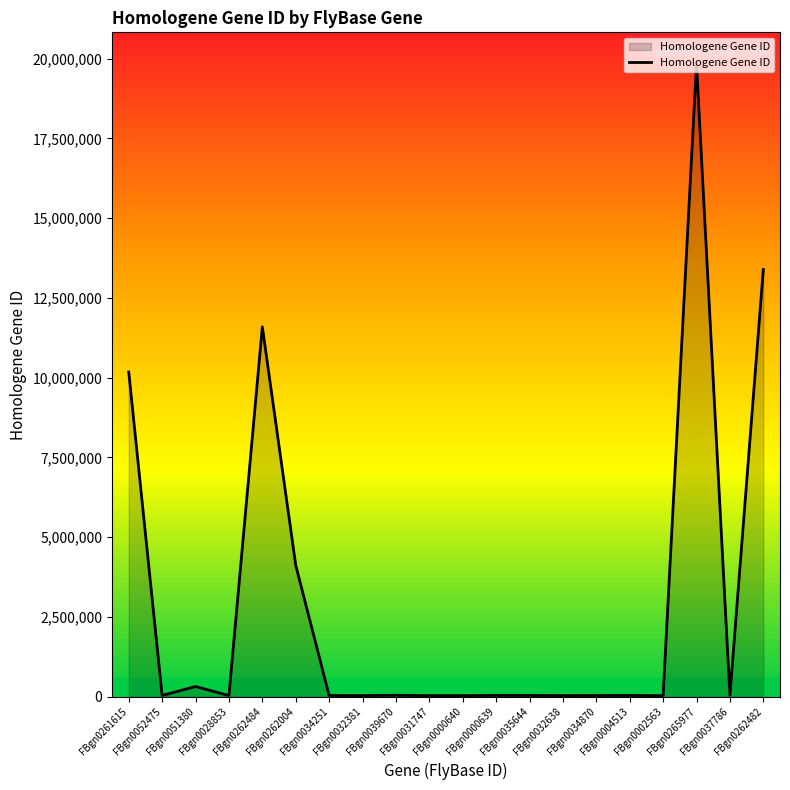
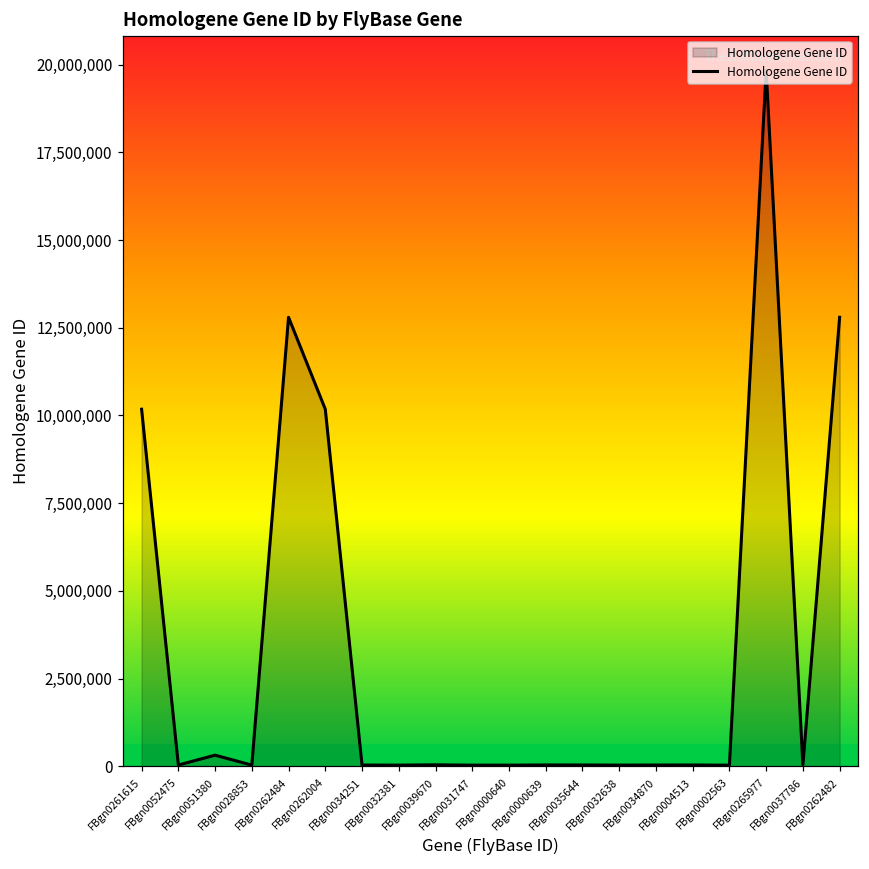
FBgn0262484: 11,600,000 -> 12,800,000
FBgn0262004: 4,100,000 -> 10,200,000
FBgn0262482: 13,400,000 -> 12,800,000
